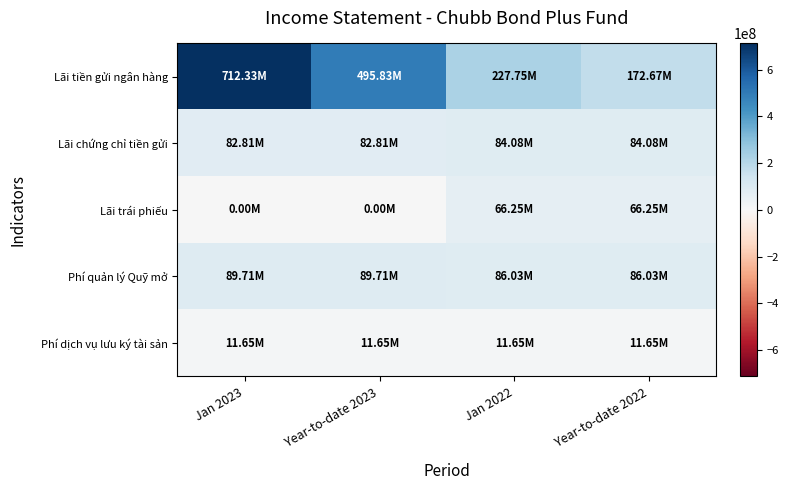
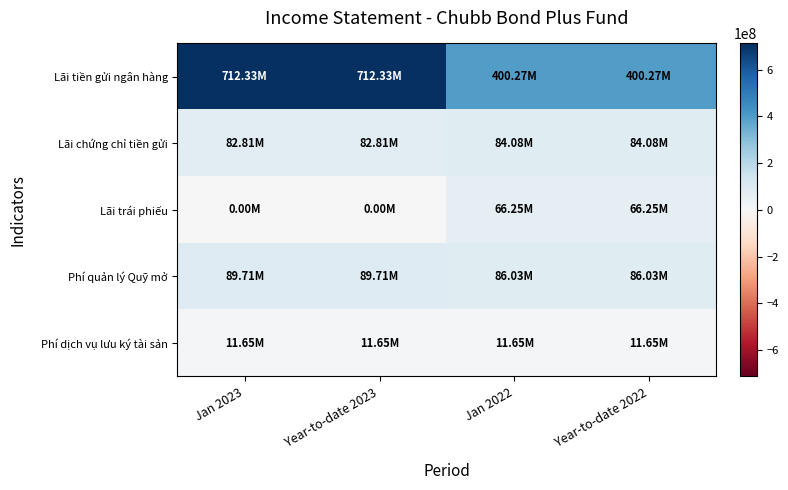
Lãi tiền gửi ngân hàng, Year-to-date 2023: 495.83M -> 712.33M
Lãi tiền gửi ngân hàng, Jan 2022: 227.75M -> 400.27M
Lãi tiền gửi ngân hàng, Year-to-date 2022: 172.67M -> 400.27M
